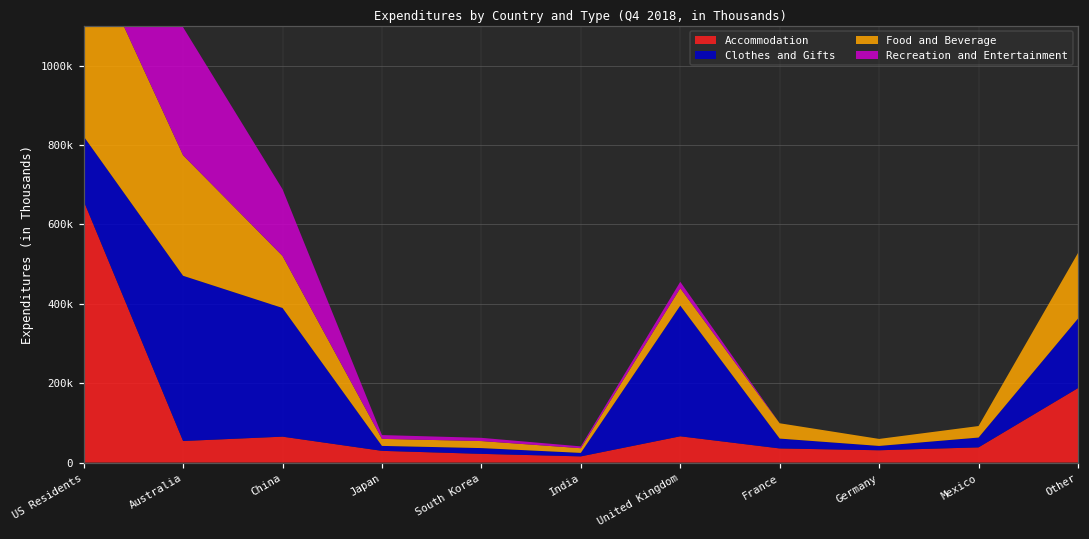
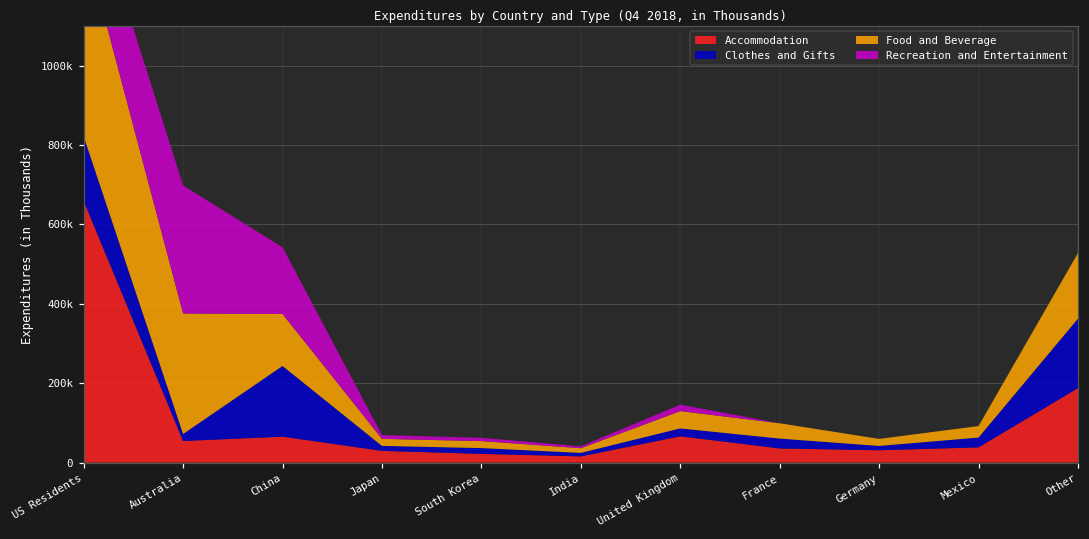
Clothes and Gifts, Australia: 420000 -> 20000
Clothes and Gifts, China: 320000 -> 180000
Clothes and Gifts, United Kingdom: 330000 -> 20000
